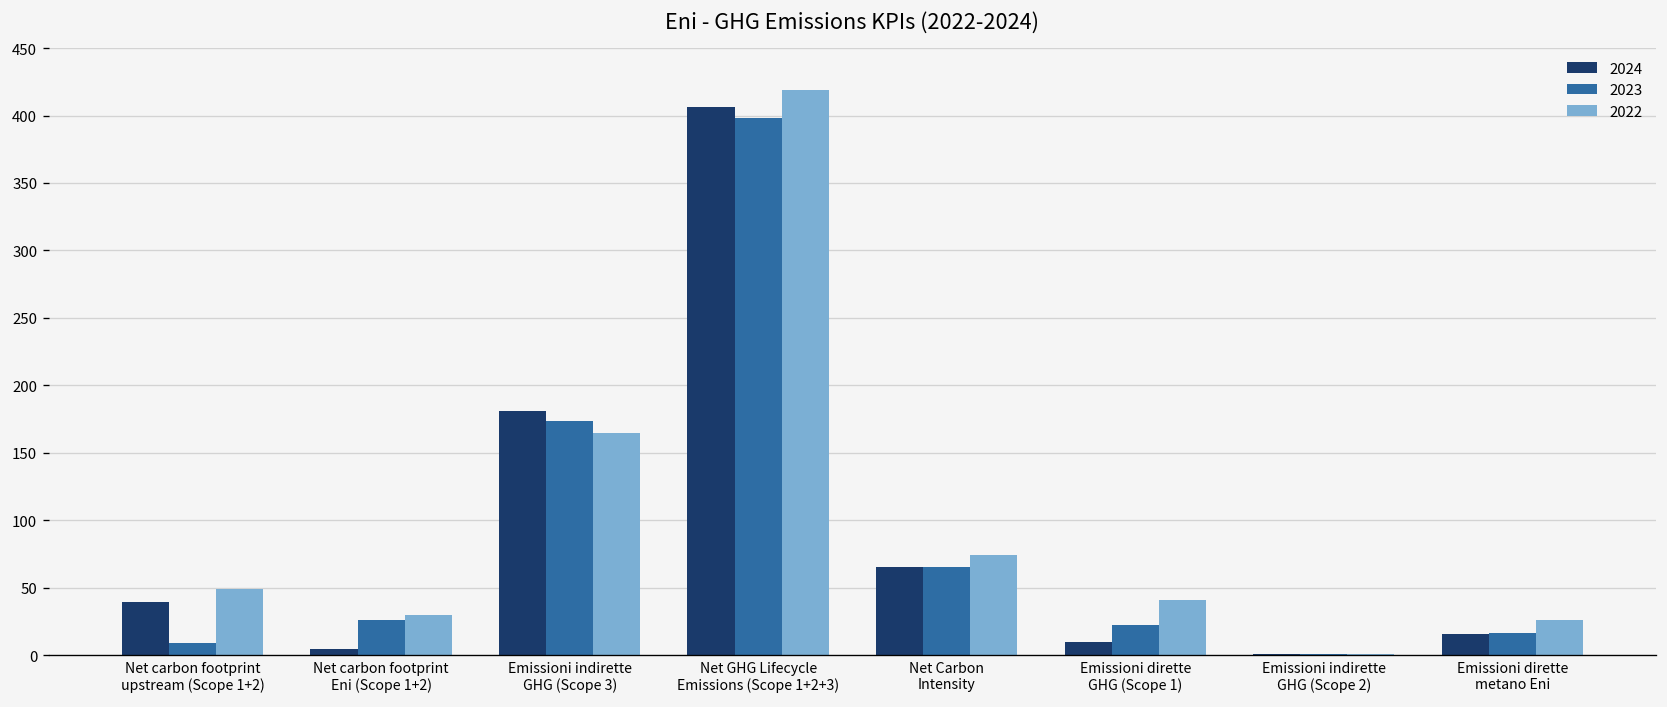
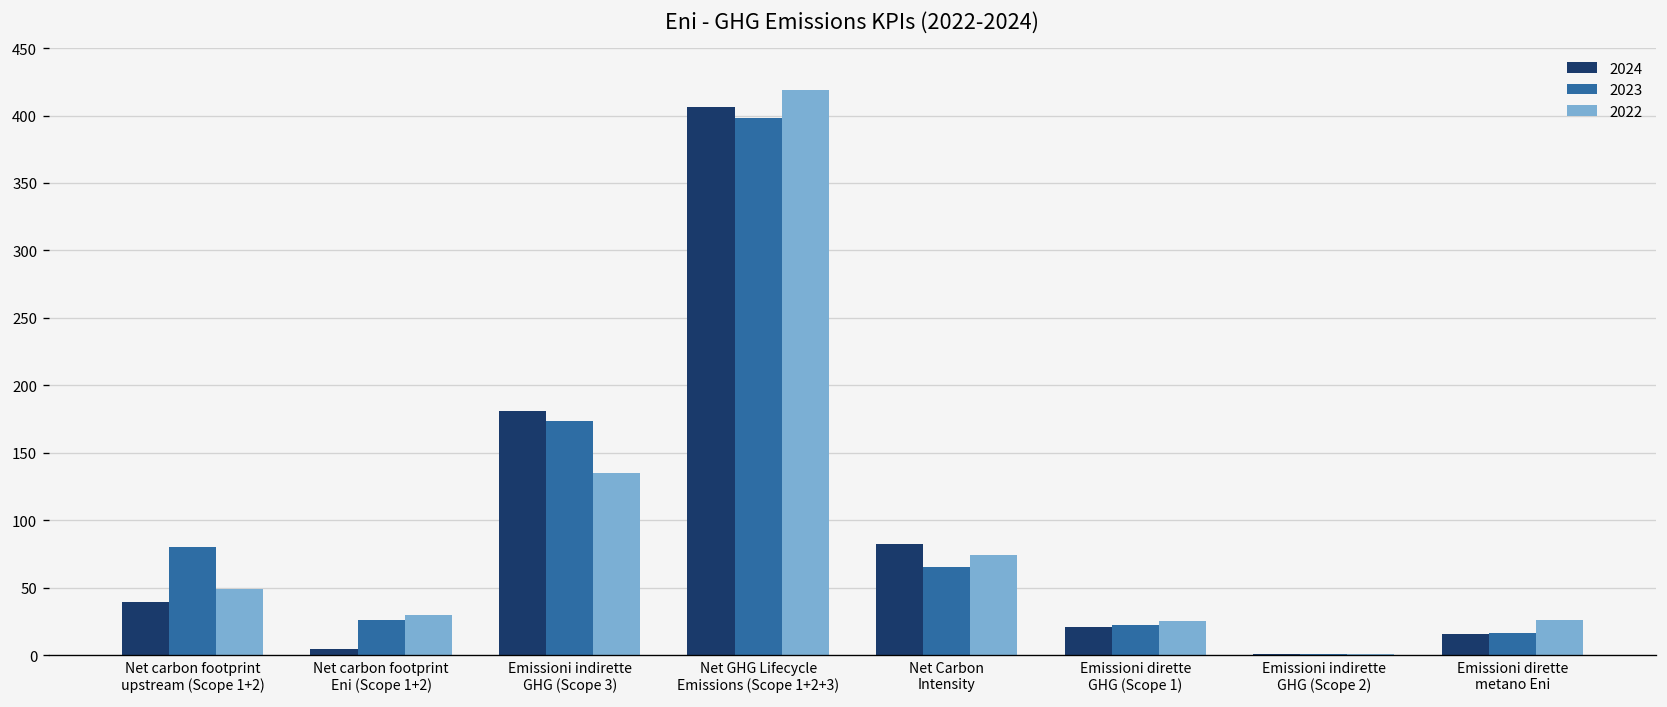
2023, Net carbon footprint upstream (Scope 1+2): 9 -> 80
2022, Emissioni indirette GHG (Scope 3): 164 -> 135
2024, Net Carbon Intensity: 65 -> 83
2024, Emissioni dirette GHG (Scope 1): 10 -> 21
2022, Emissioni dirette GHG (Scope 1): 41 -> 25
